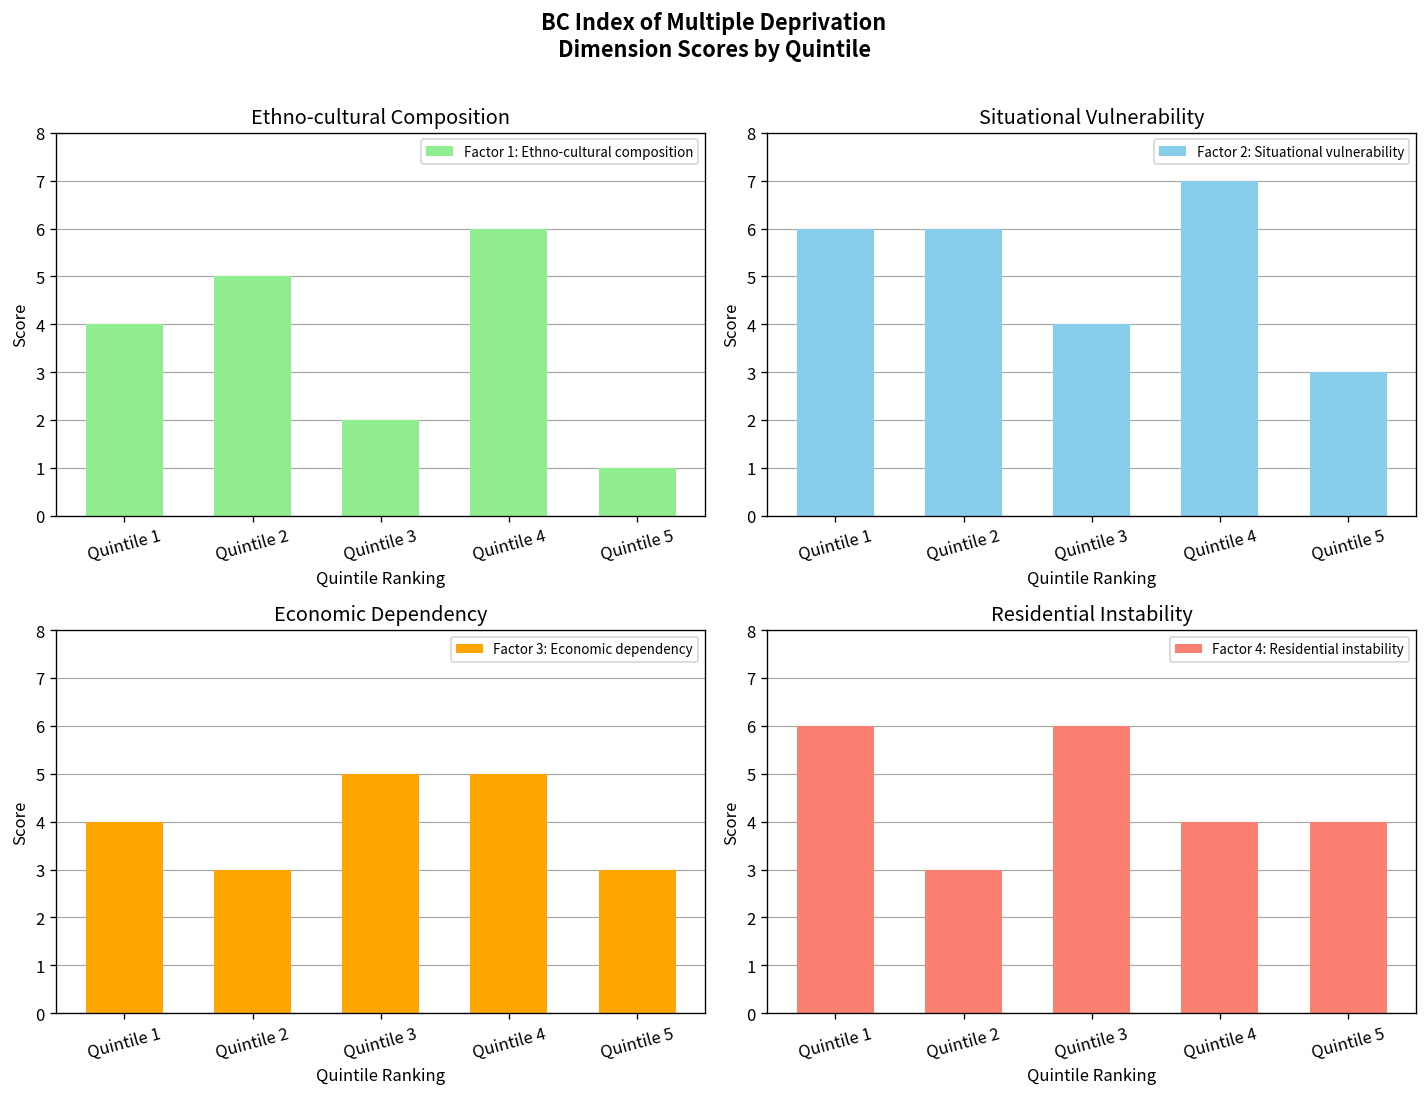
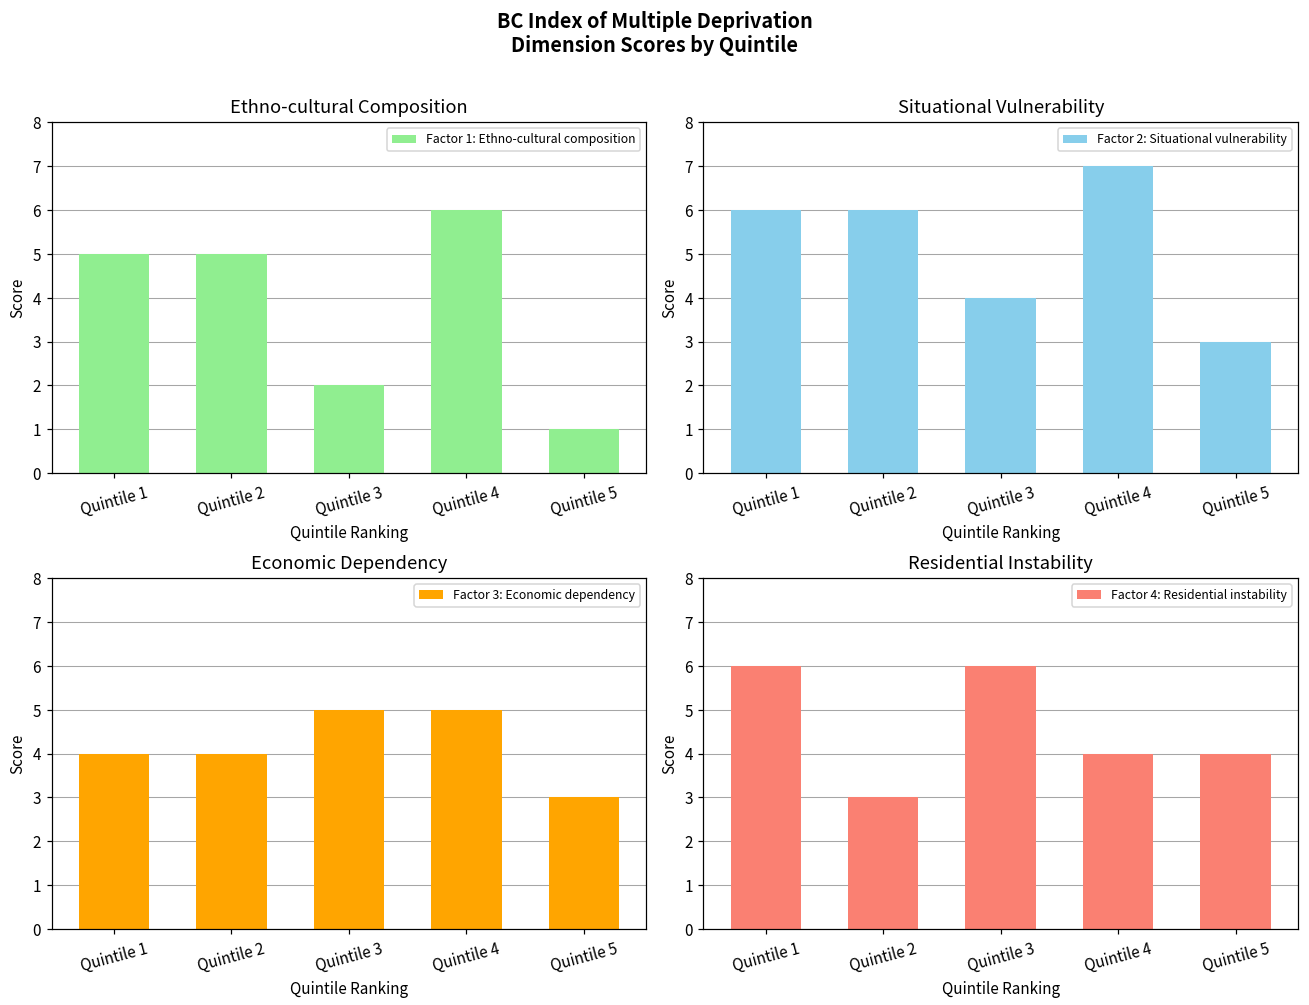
Ethno-cultural Composition, Quintile 1: 4 -> 5
Economic Dependency, Quintile 2: 3 -> 4
